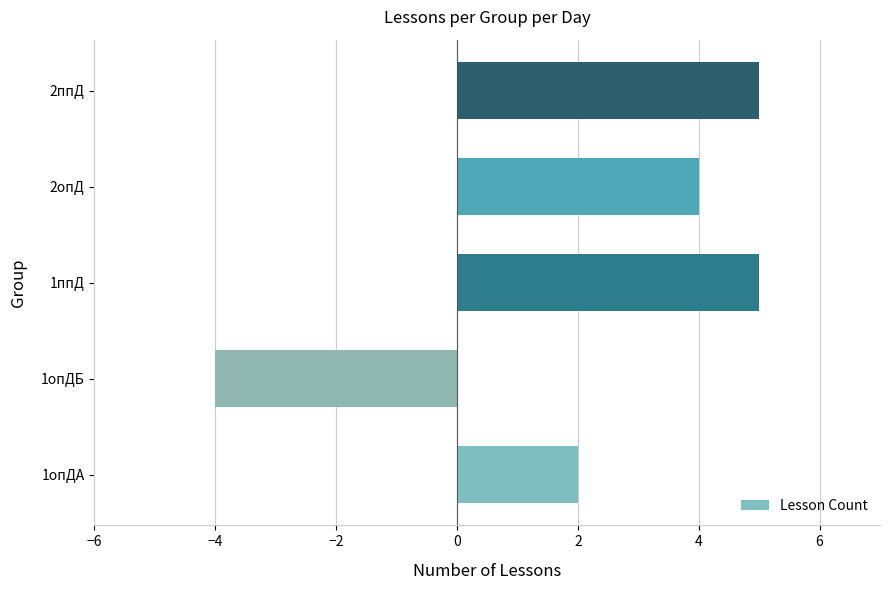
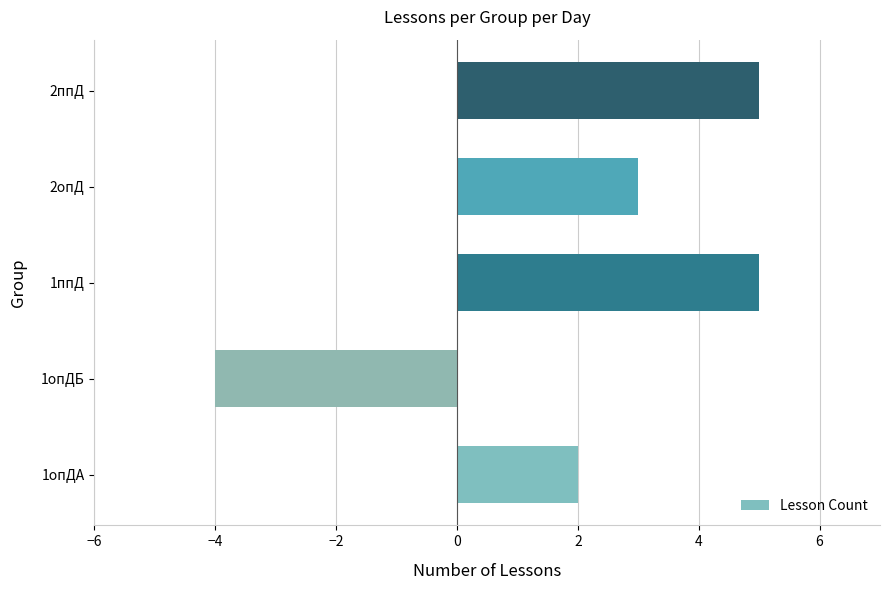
2опД: 4 -> 3
